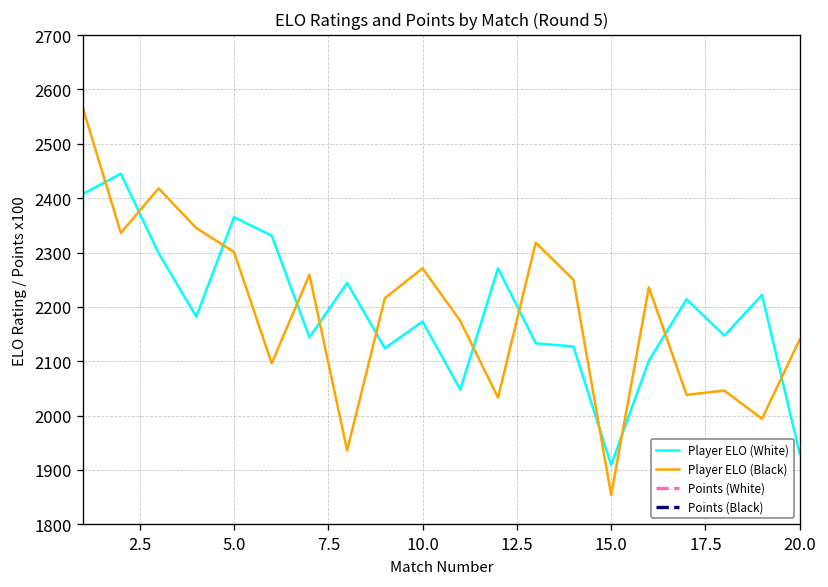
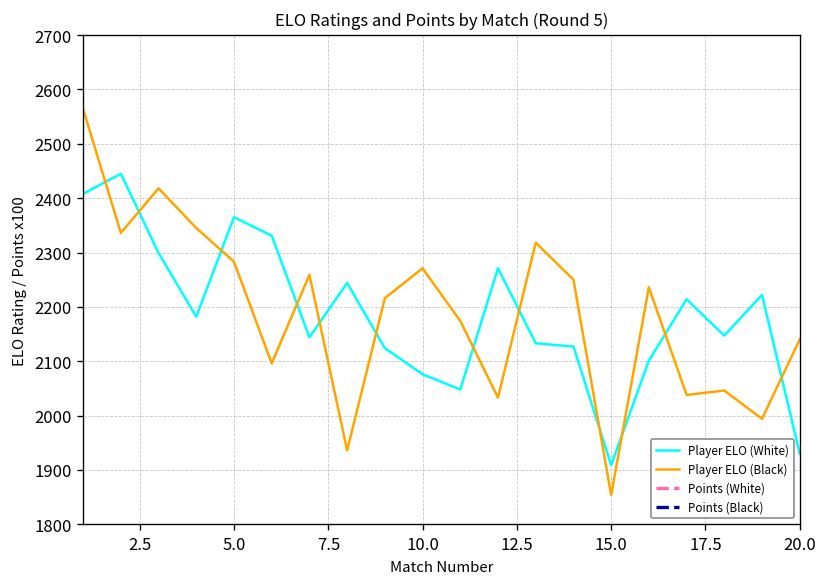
Player ELO (Black), 5.0: 2300 -> 2280
Player ELO (White), 10.0: 2170 -> 2080
